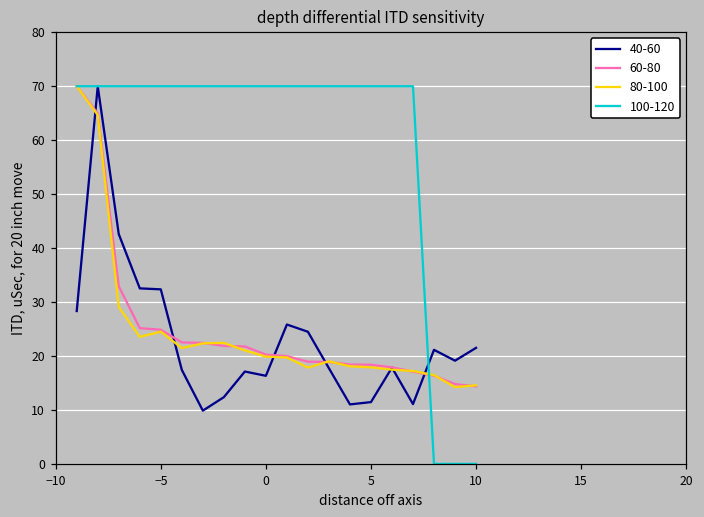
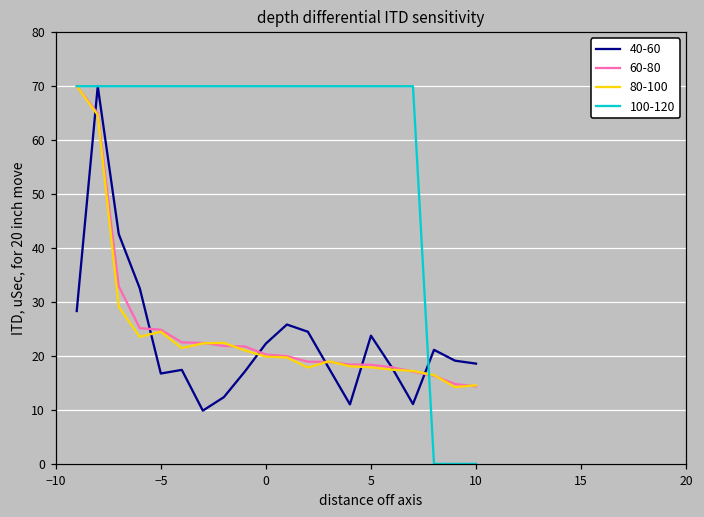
40-60, −5: 32 -> 17
40-60, 0: 16 -> 22
40-60, 5: 11 -> 24
40-60, 10: 22 -> 19
